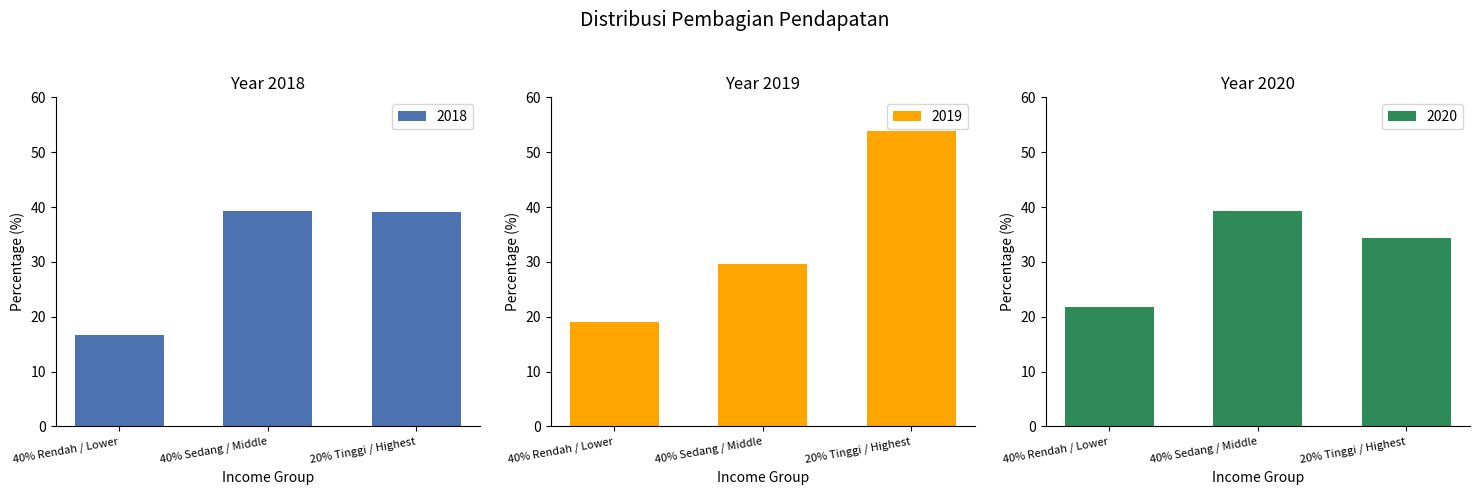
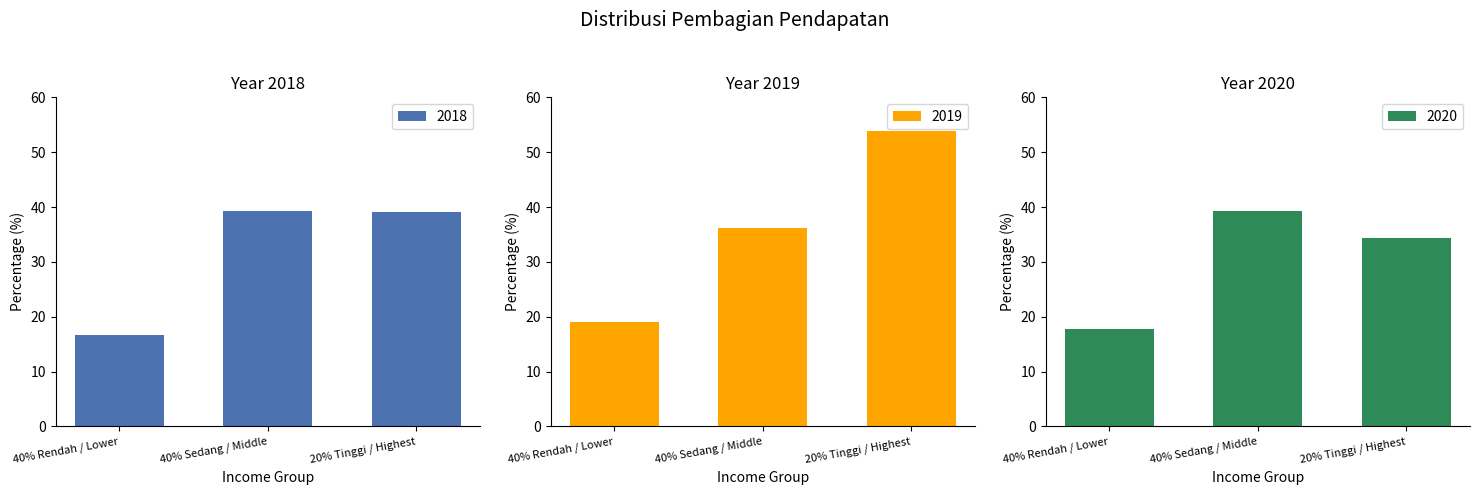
Year 2019, 40% Sedang / Middle: 30 -> 36
Year 2020, 40% Rendah / Lower: 22 -> 18
